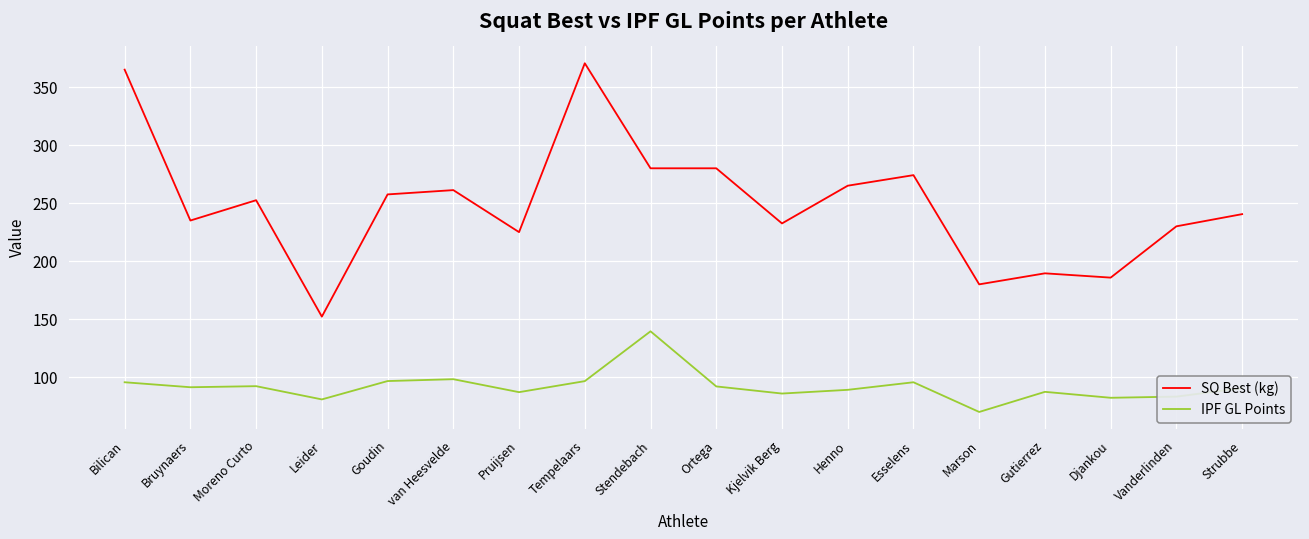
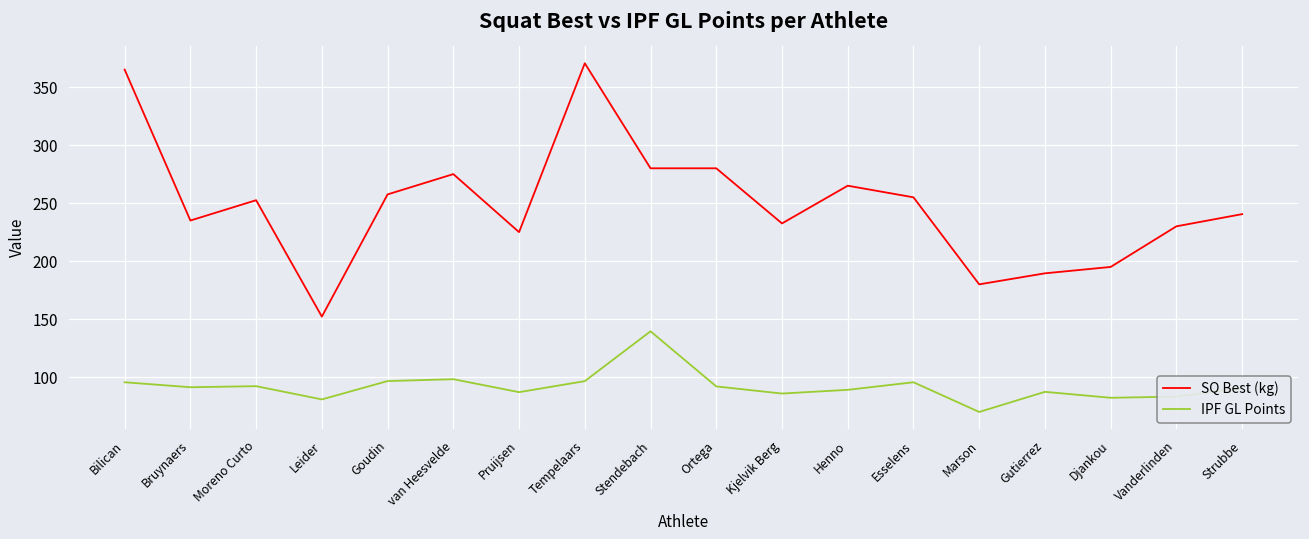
SQ Best (kg), van Heesvelde: 261 -> 275
SQ Best (kg), Esselens: 274 -> 255
SQ Best (kg), Djankou: 186 -> 195
